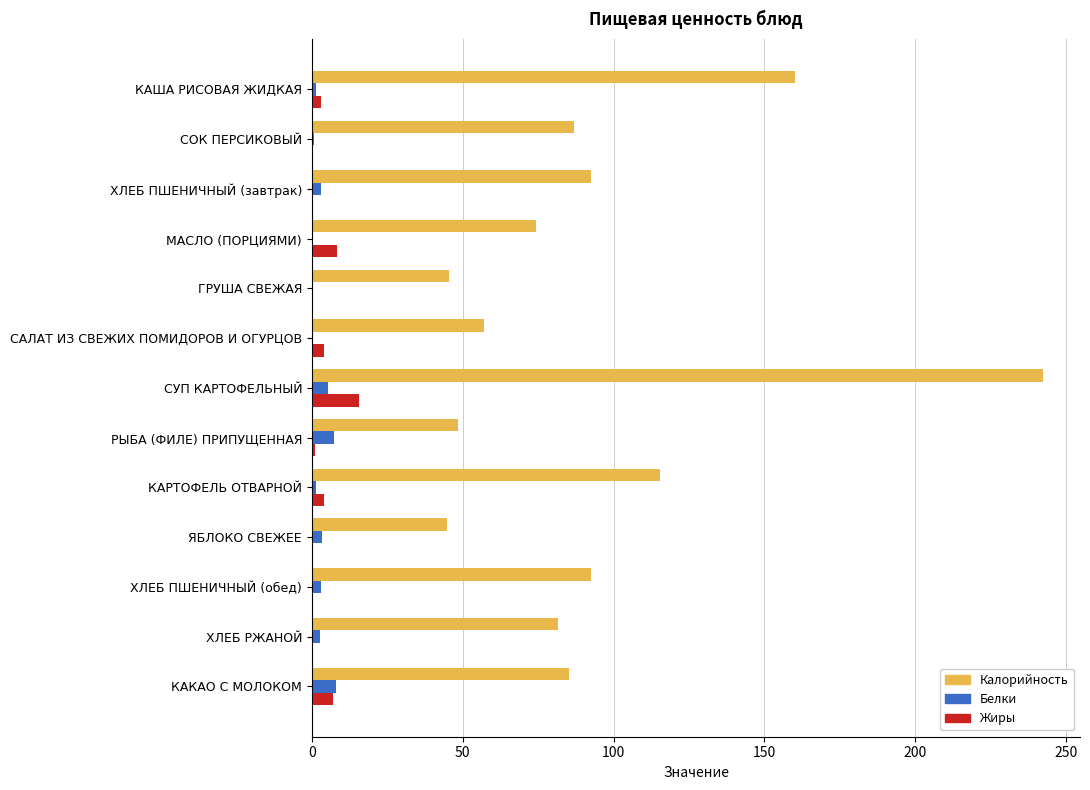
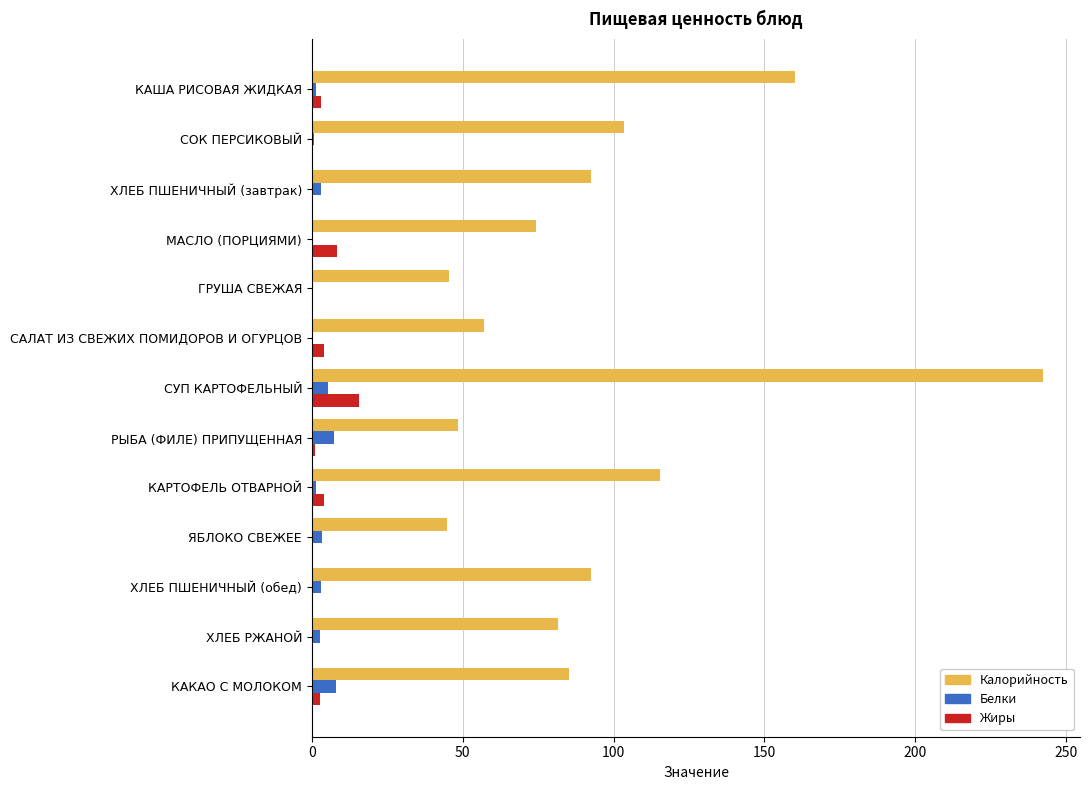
Калорийность, СОК ПЕРСИКОВЫЙ: 87 -> 104
Жиры, КАКАО С МОЛОКОМ: 7 -> 3
